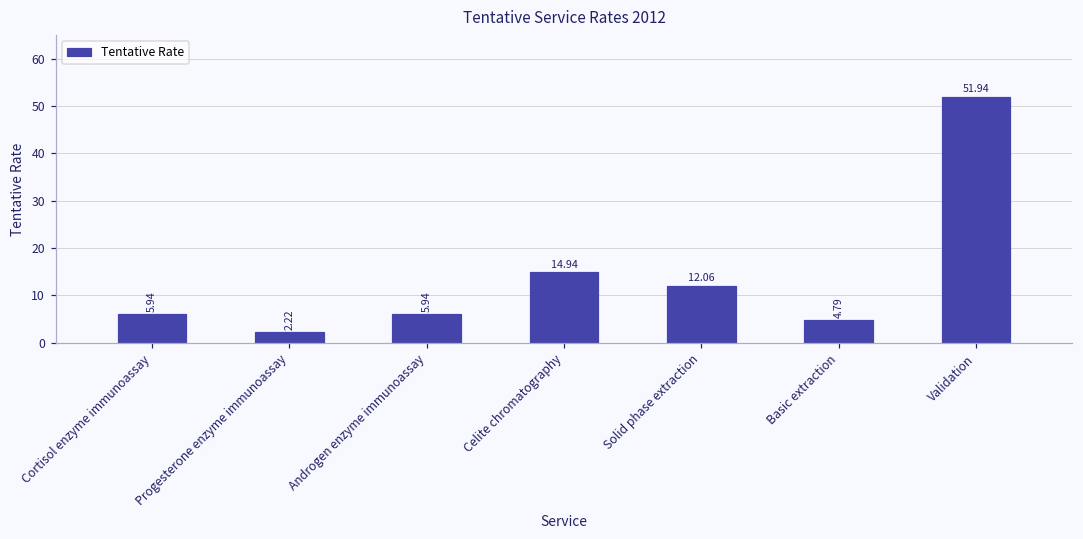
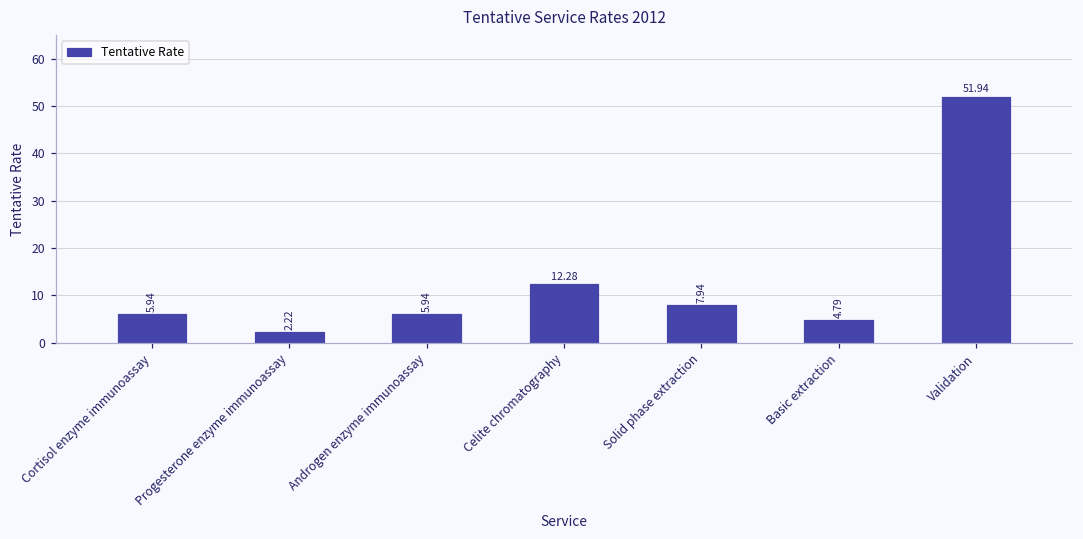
Celite chromatography: 14.94 -> 12.28
Solid phase extraction: 12.06 -> 7.94
